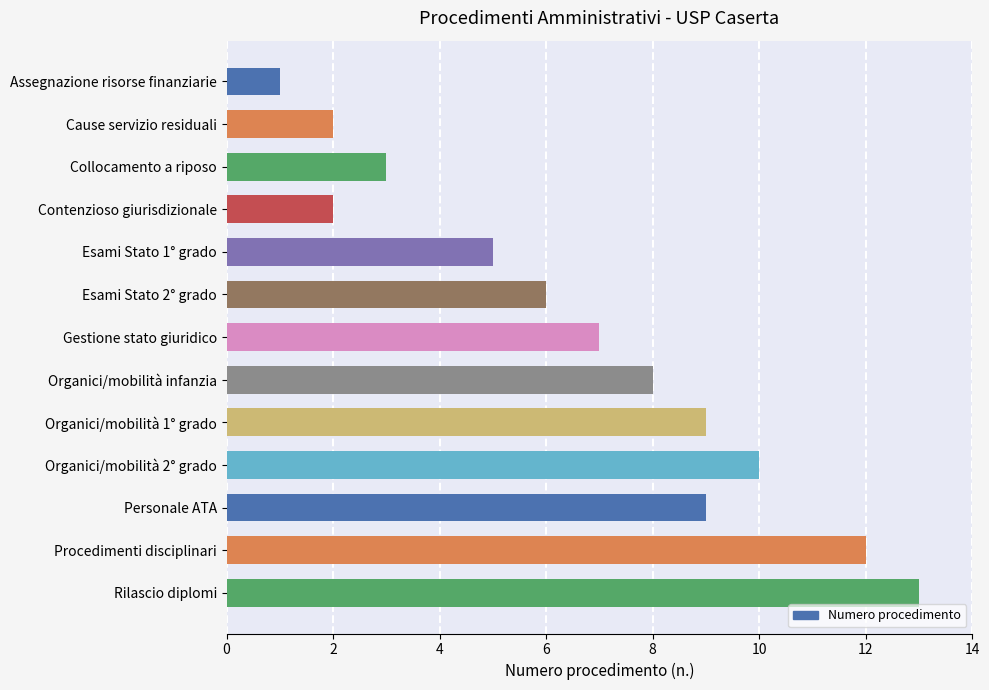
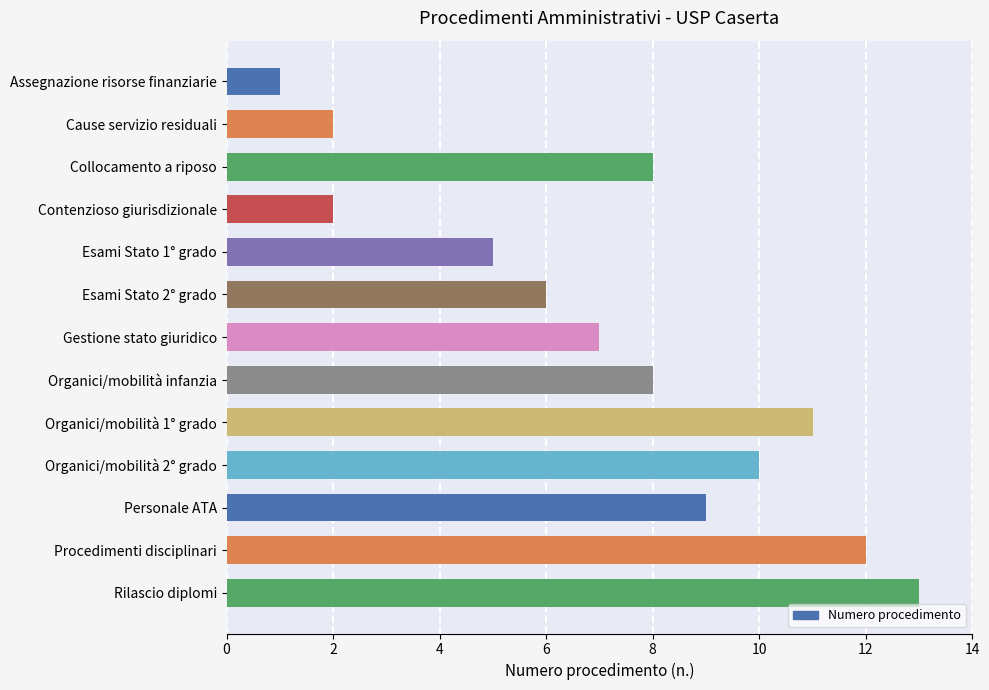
Collocamento a riposo: 3 -> 8
Organici/mobilità 1° grado: 9 -> 11
